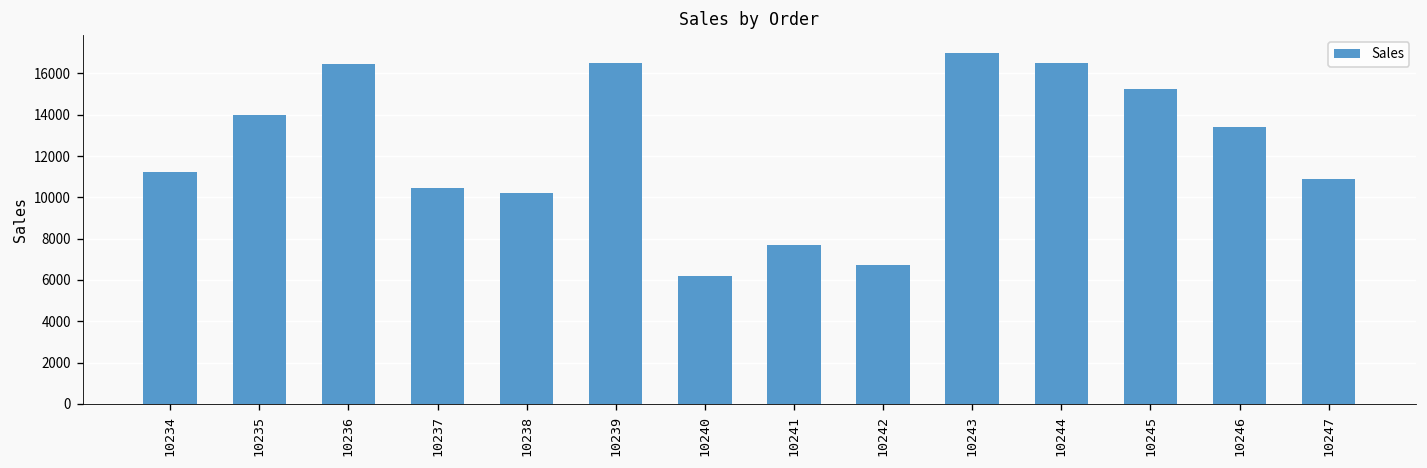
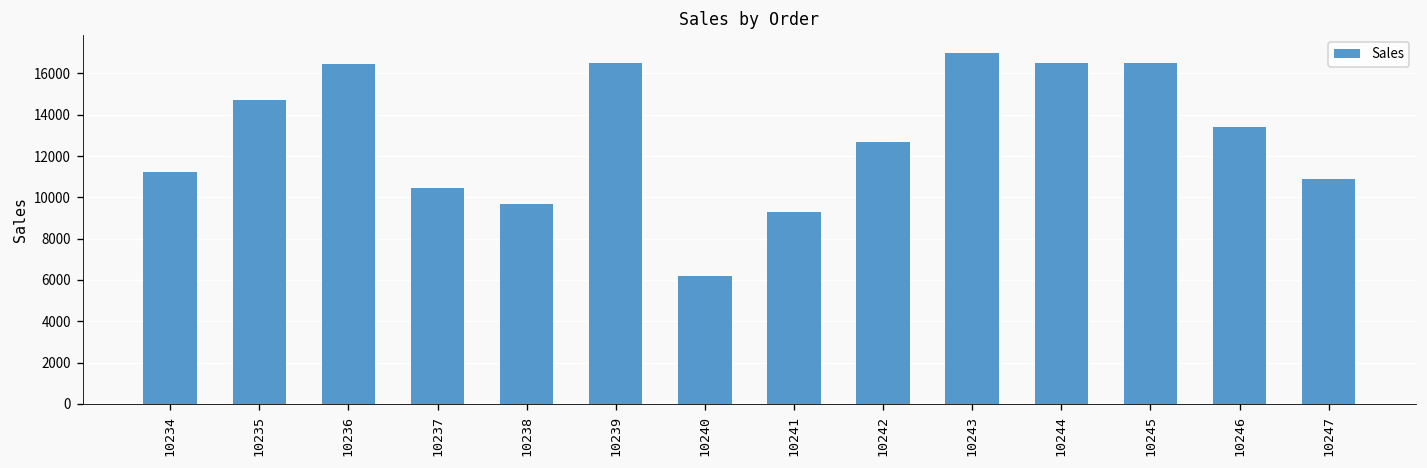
10235: 14000 -> 14700
10238: 10200 -> 9700
10241: 7700 -> 9300
10242: 6700 -> 12700
10245: 15200 -> 16500
